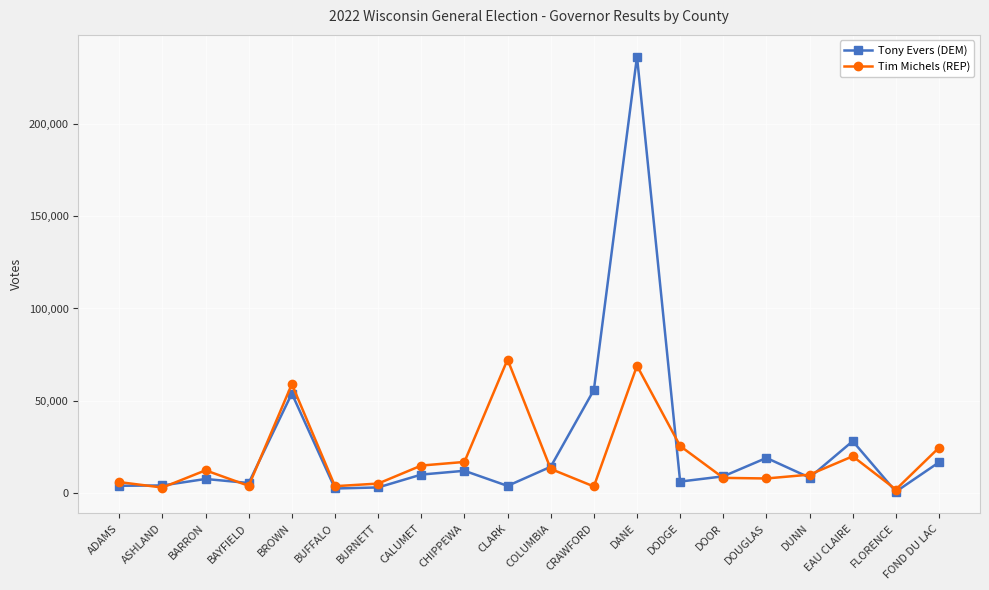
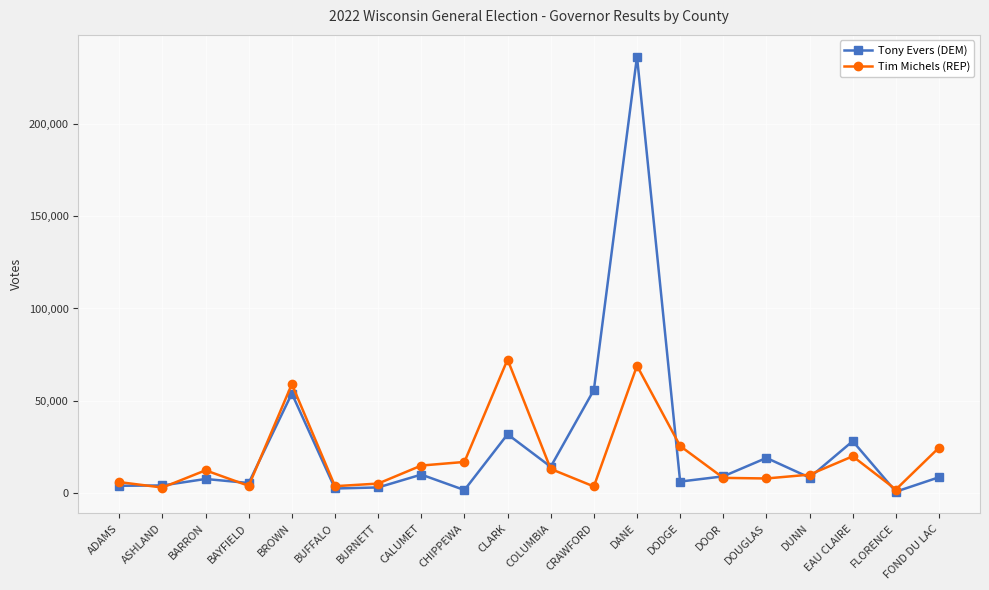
Tony Evers (DEM), CHIPPEWA: 12,000 -> 2,000
Tony Evers (DEM), CLARK: 4,000 -> 32,000
Tony Evers (DEM), FOND DU LAC: 17,000 -> 8,000
